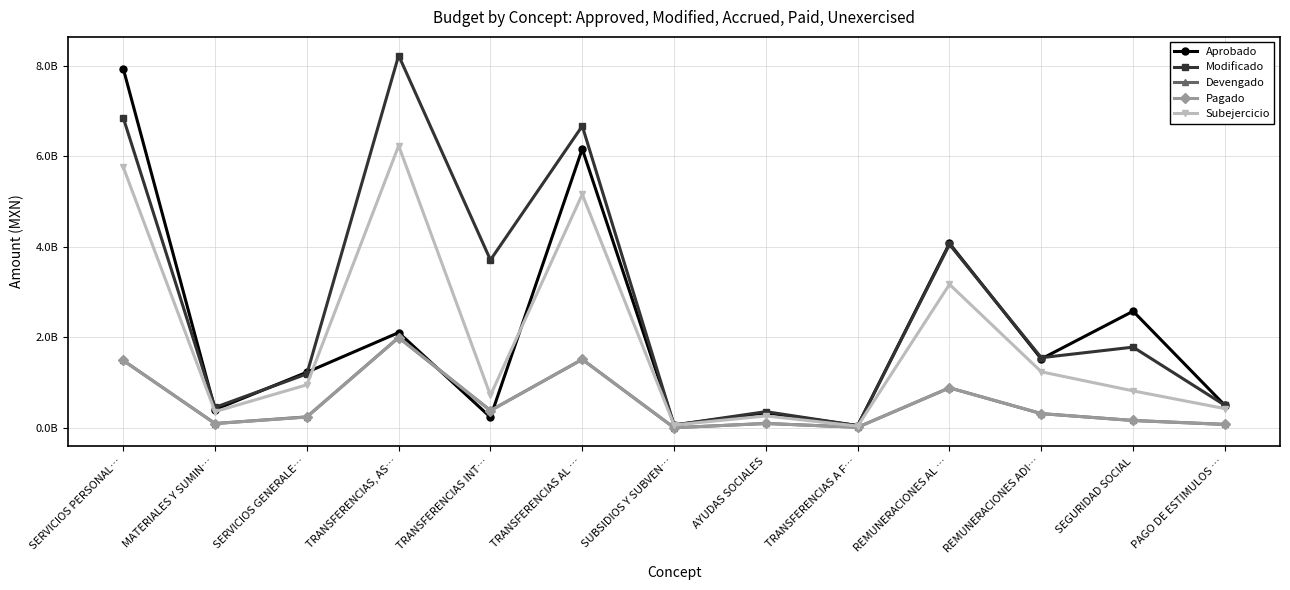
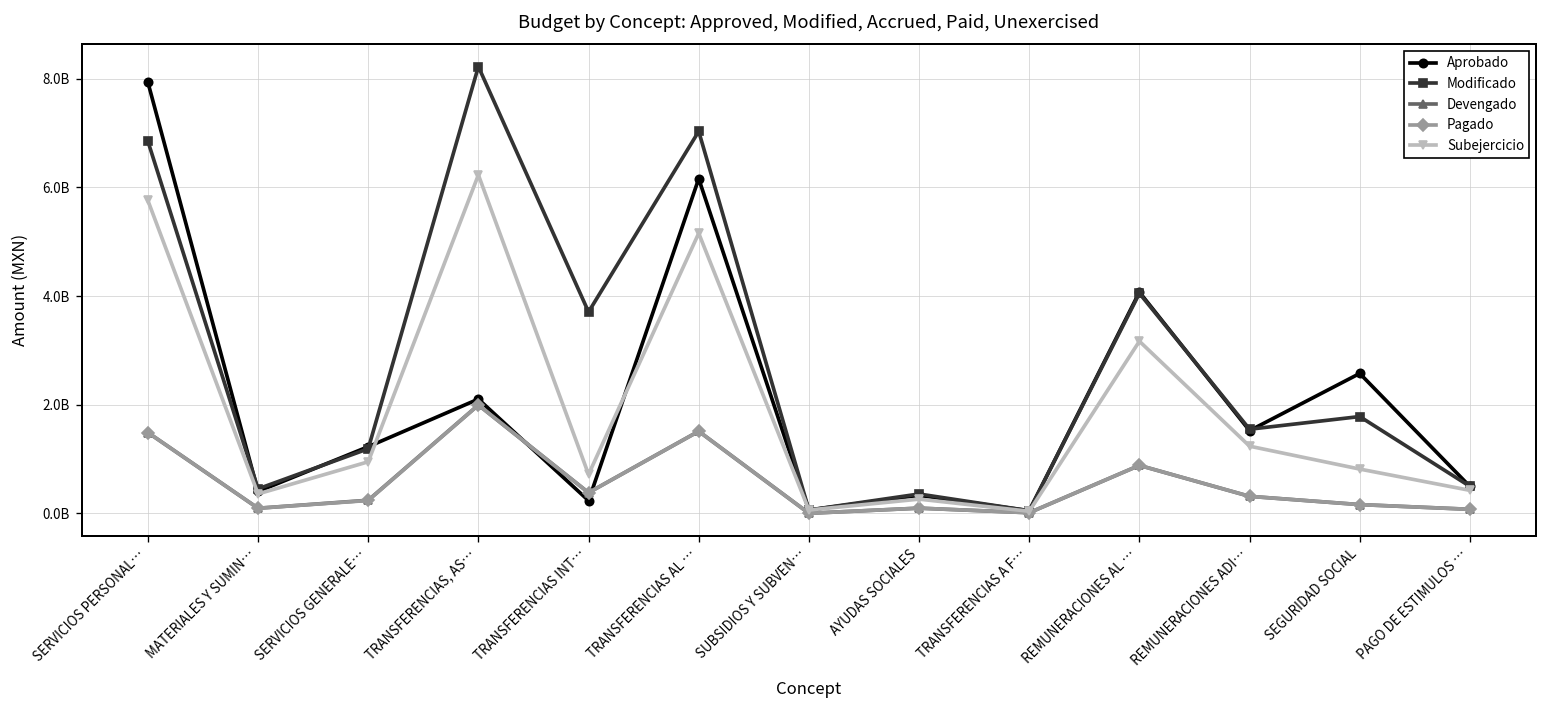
Modificado, TRANSFERENCIAS AL …: 6700000000 -> 7000000000
